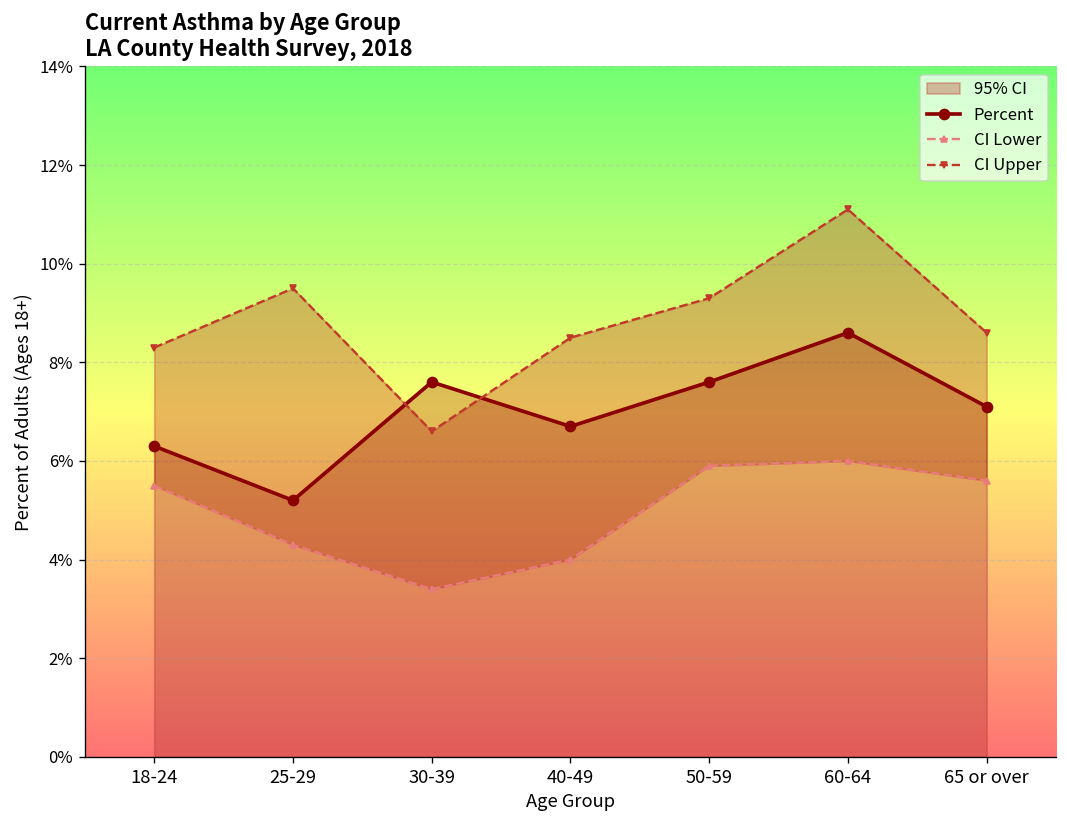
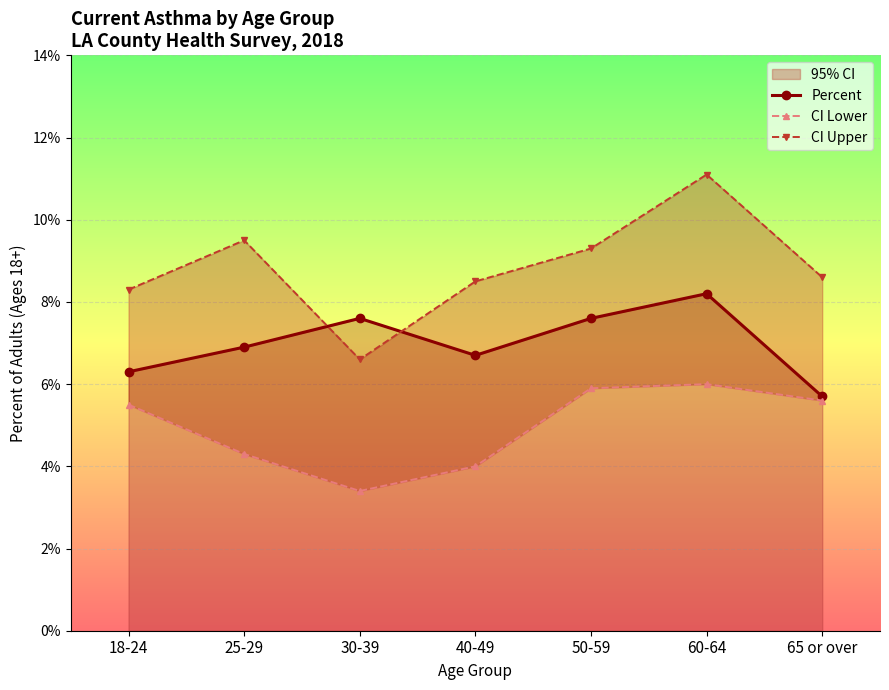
Percent, 25-29: 5.2% -> 6.9%
Percent, 60-64: 8.6% -> 8.2%
Percent, 65 or over: 7.1% -> 5.7%
